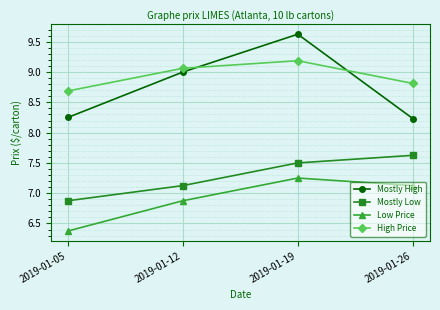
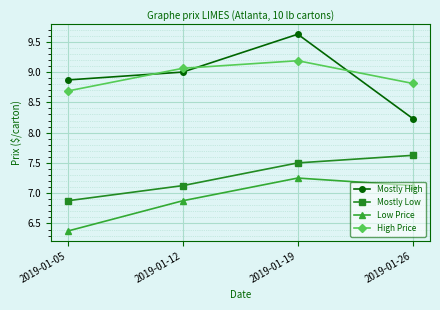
Mostly High, 2019-01-05: 8.3 -> 8.9
